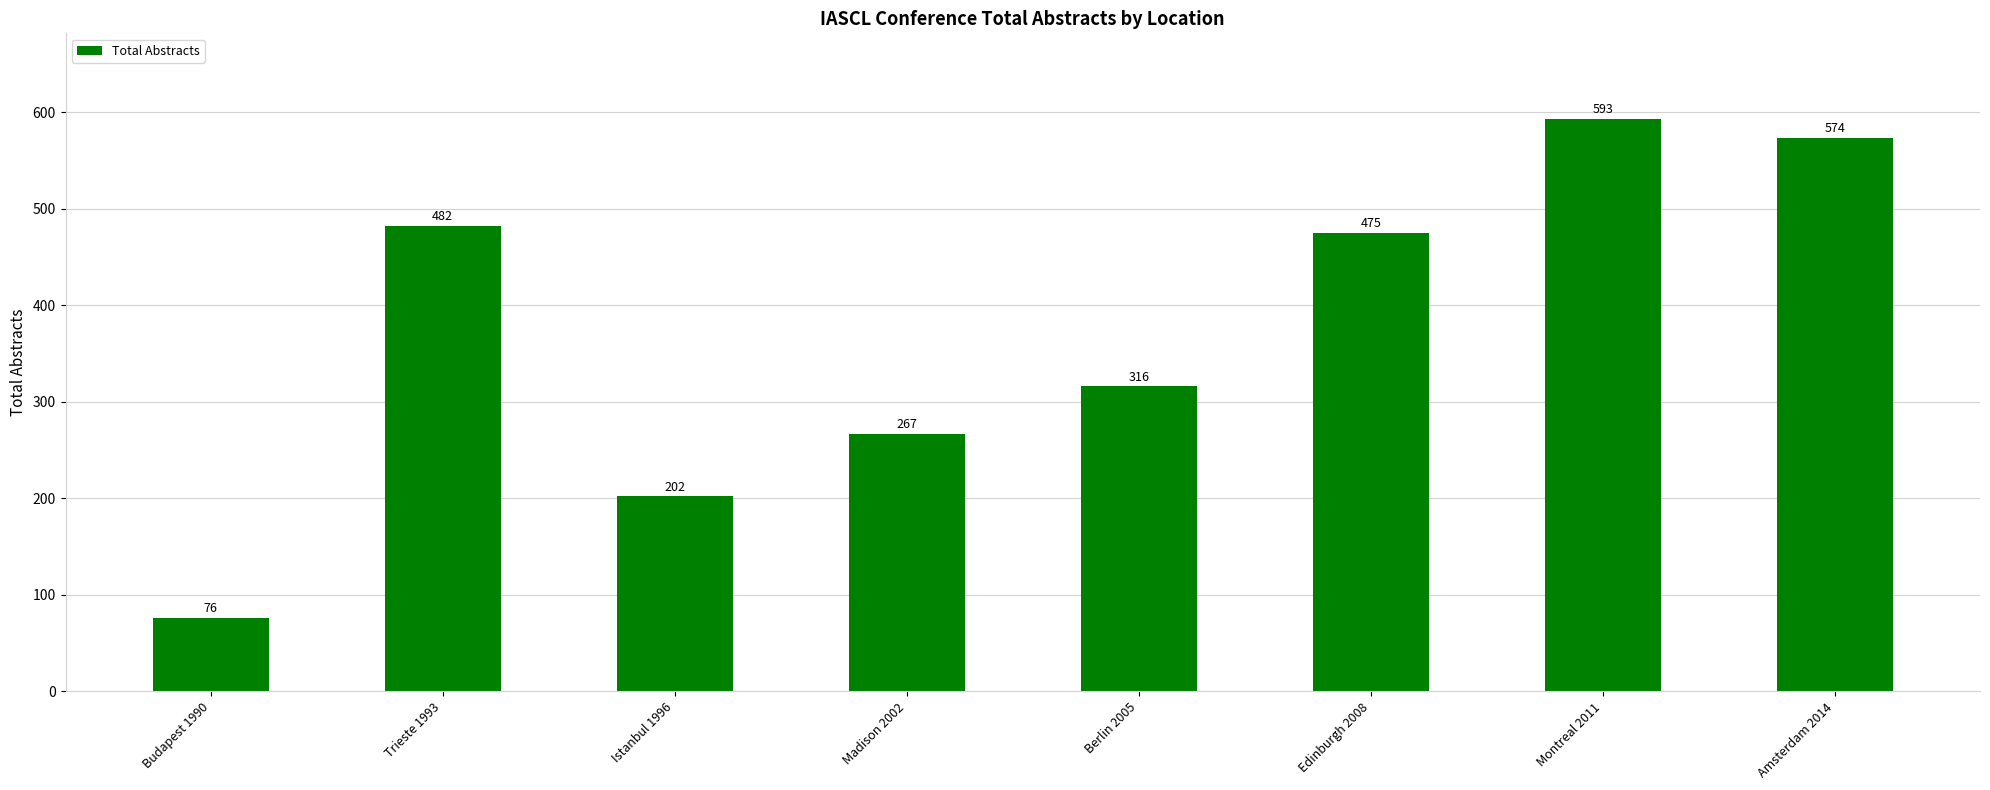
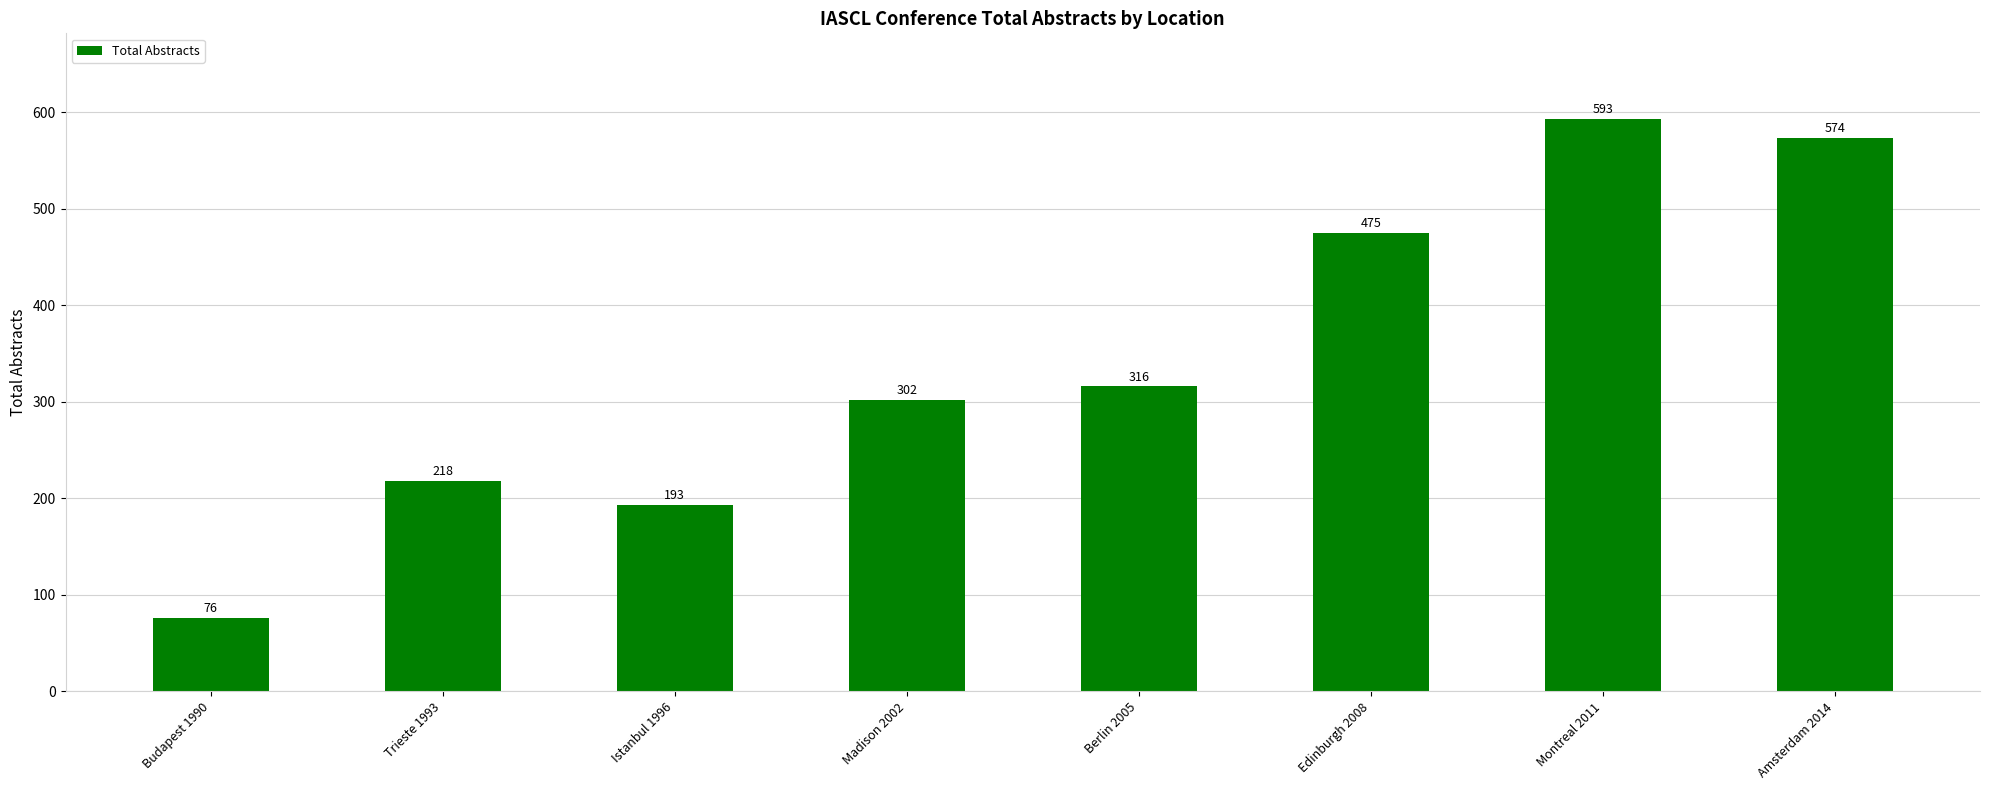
Trieste 1993: 482 -> 218
Istanbul 1996: 202 -> 193
Madison 2002: 267 -> 302
